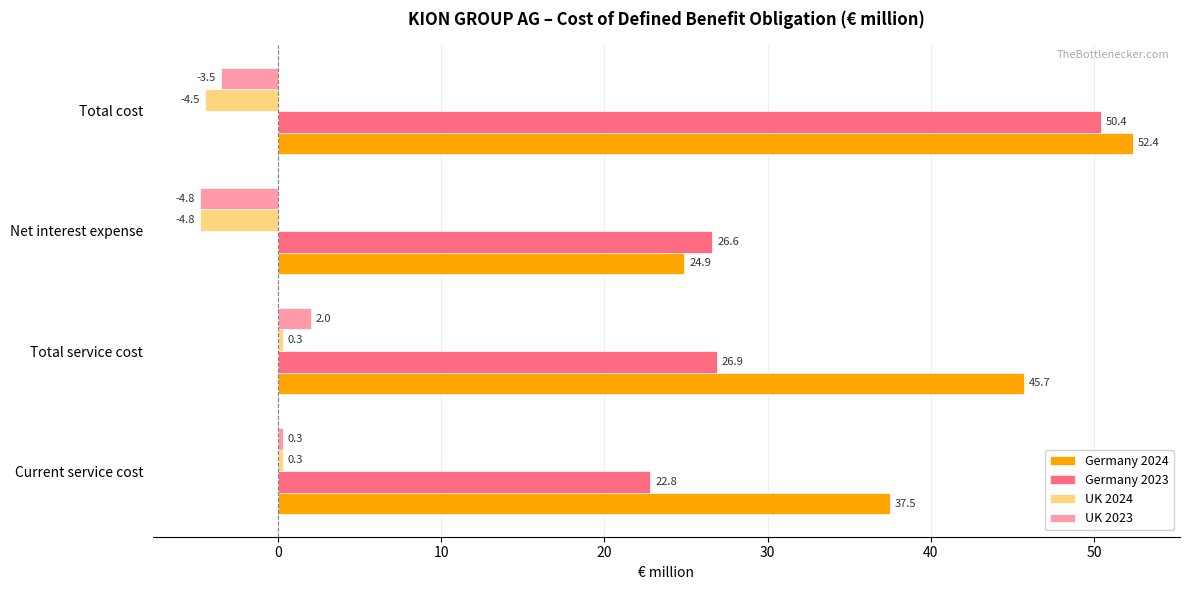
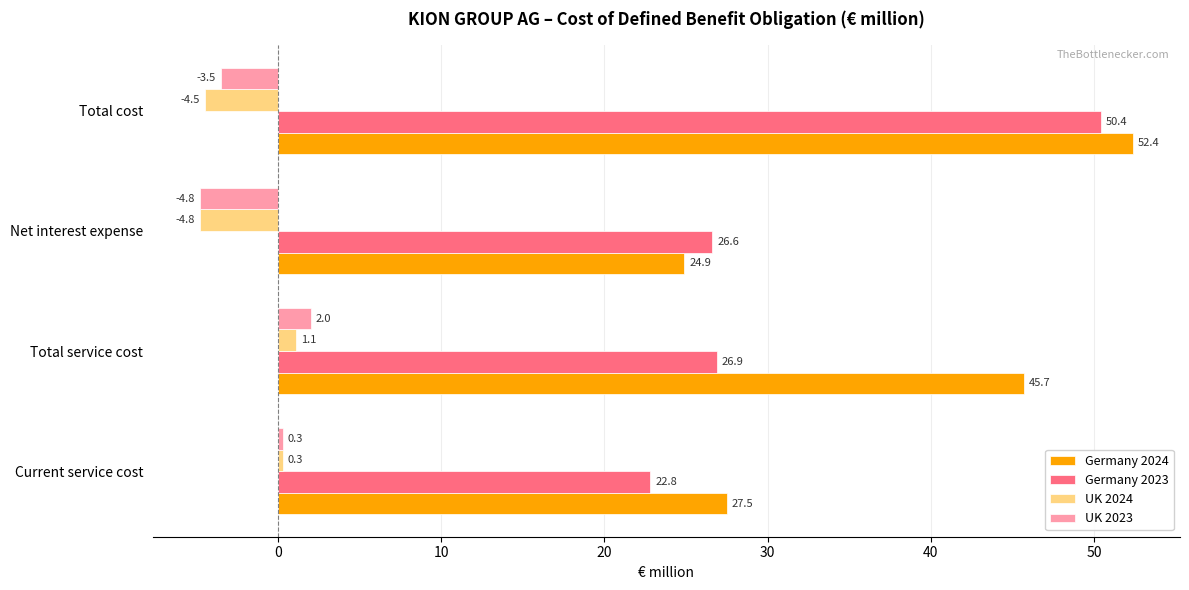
UK 2024, Total service cost: 0.3 -> 1.1
Germany 2024, Current service cost: 37.5 -> 27.5
